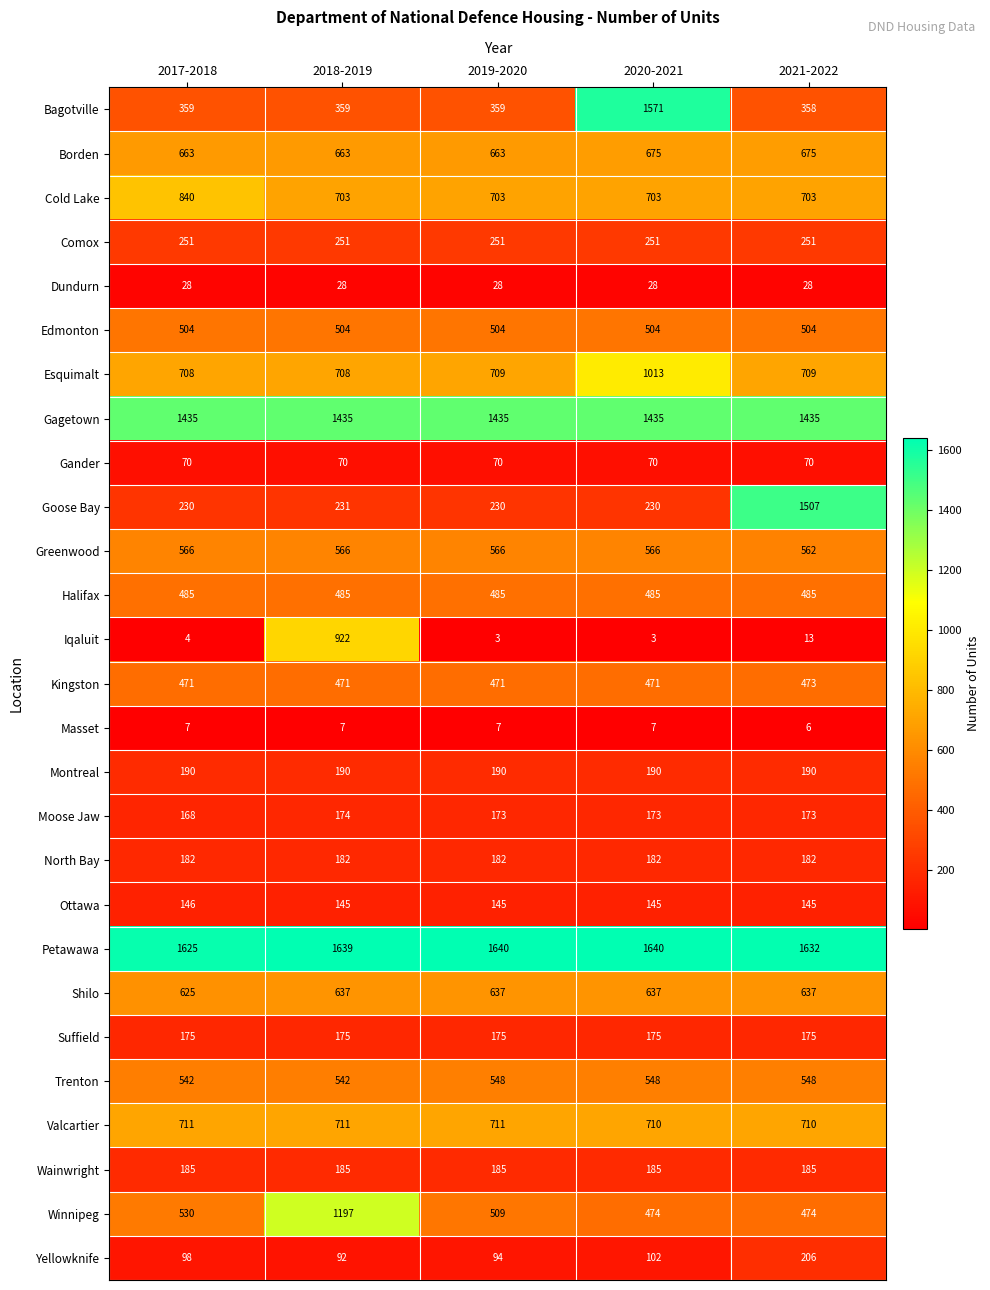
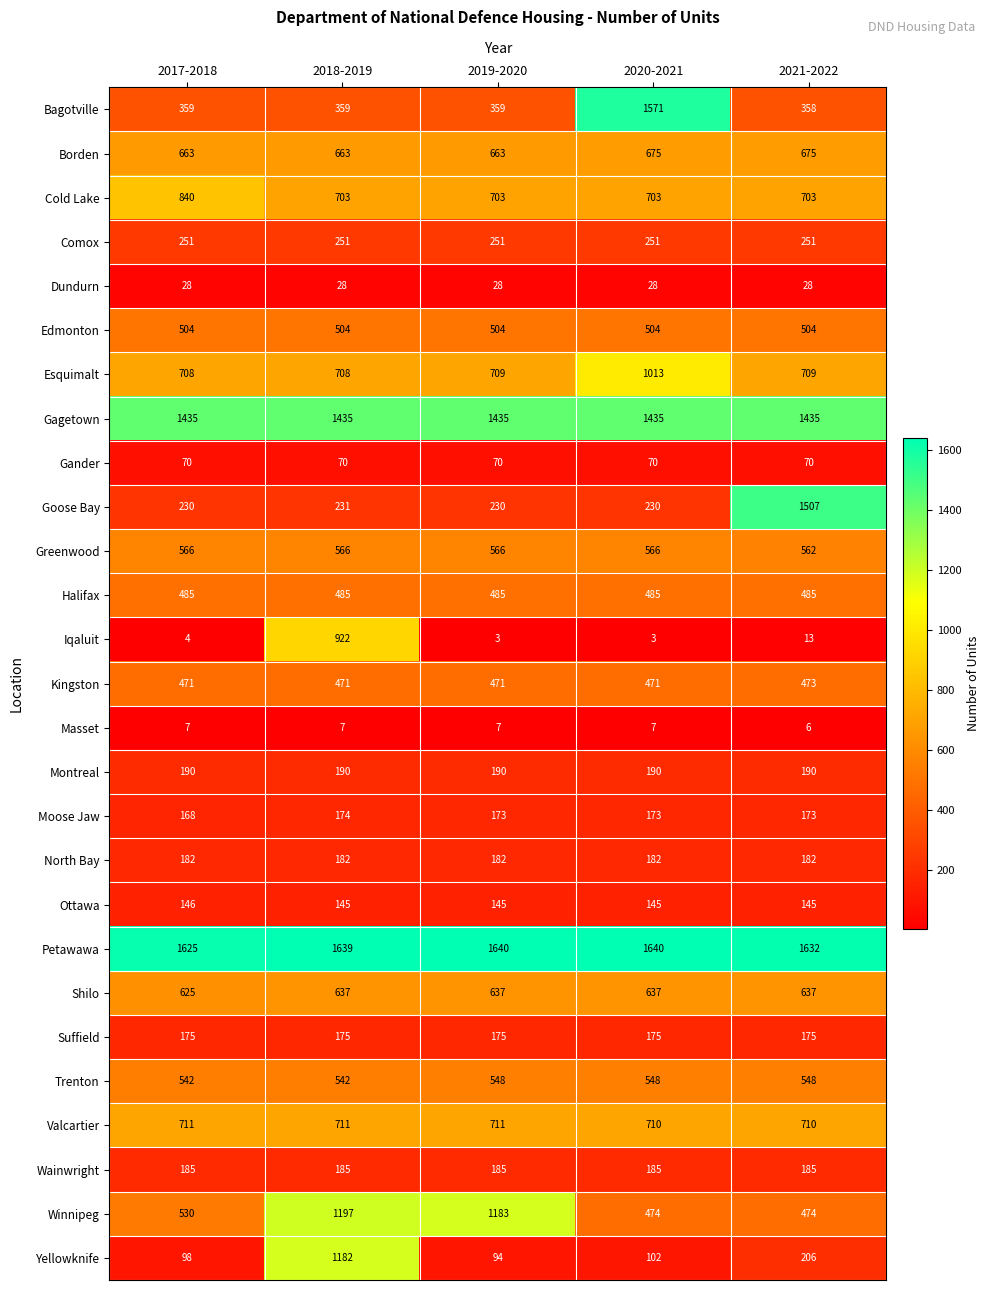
Winnipeg, 2019-2020: 509 -> 1183
Yellowknife, 2018-2019: 92 -> 1182
